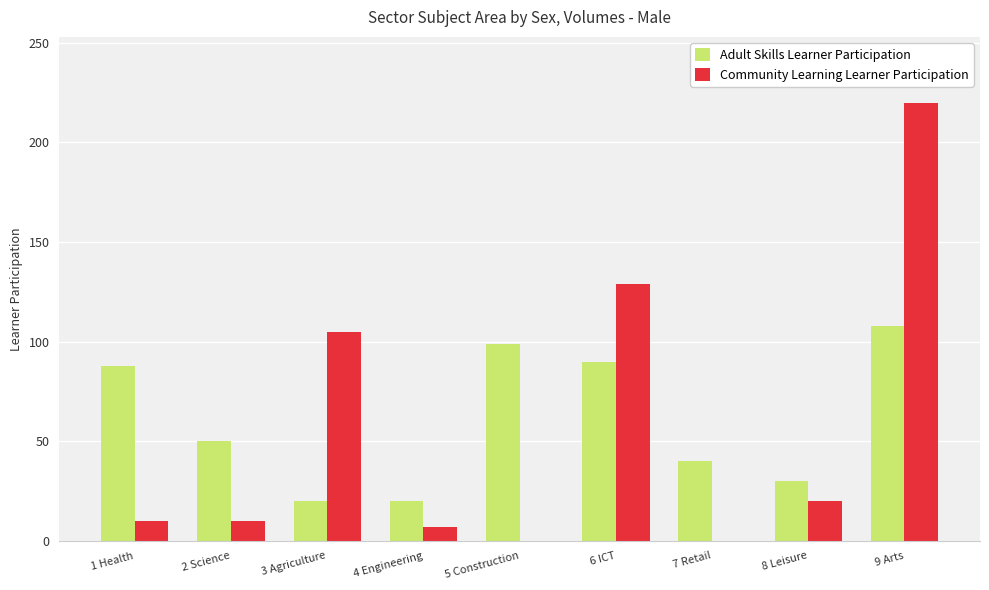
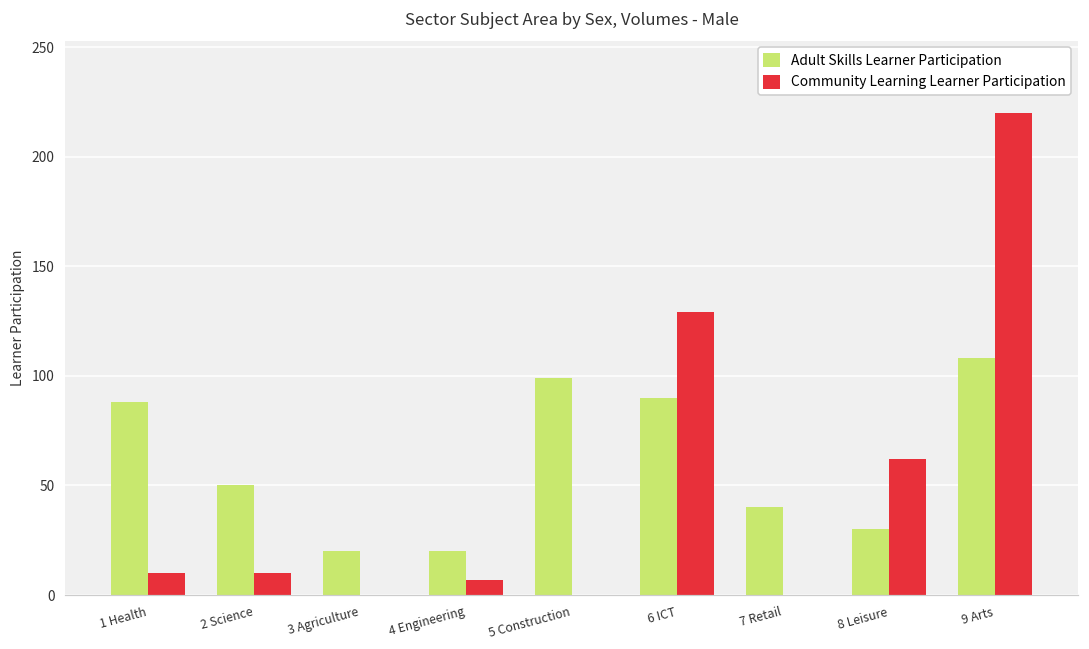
Community Learning Learner Participation, 3 Agriculture: 105 -> 0
Community Learning Learner Participation, 8 Leisure: 20 -> 62
